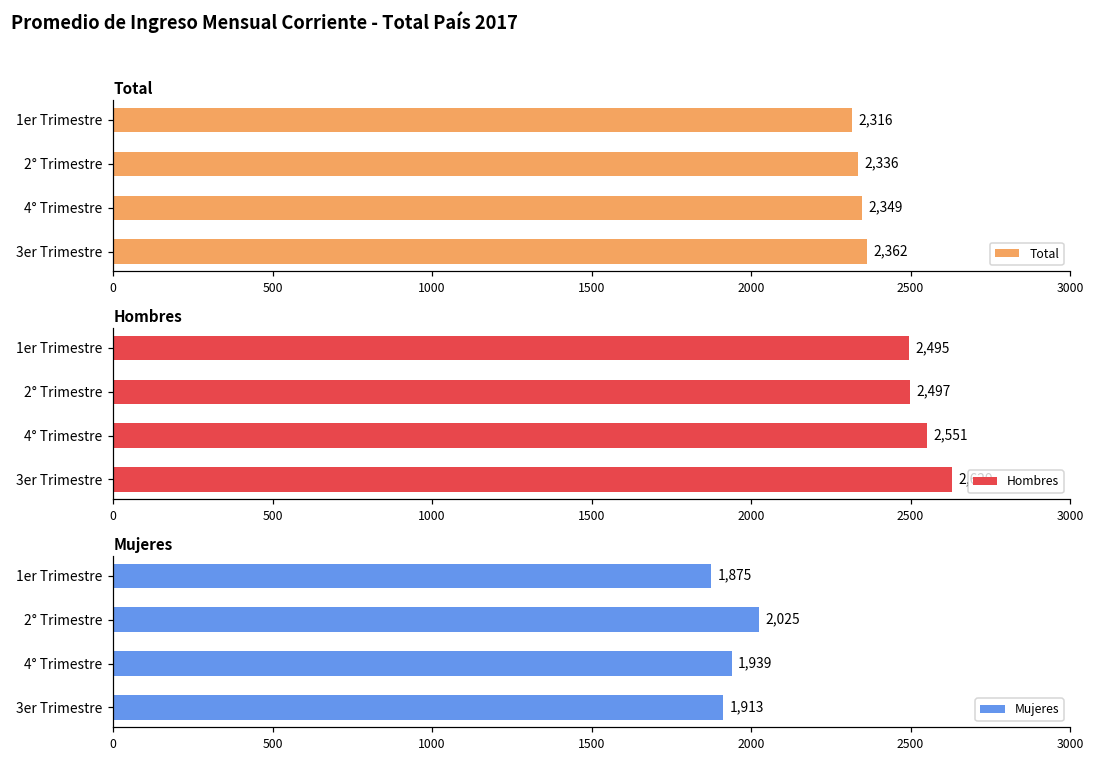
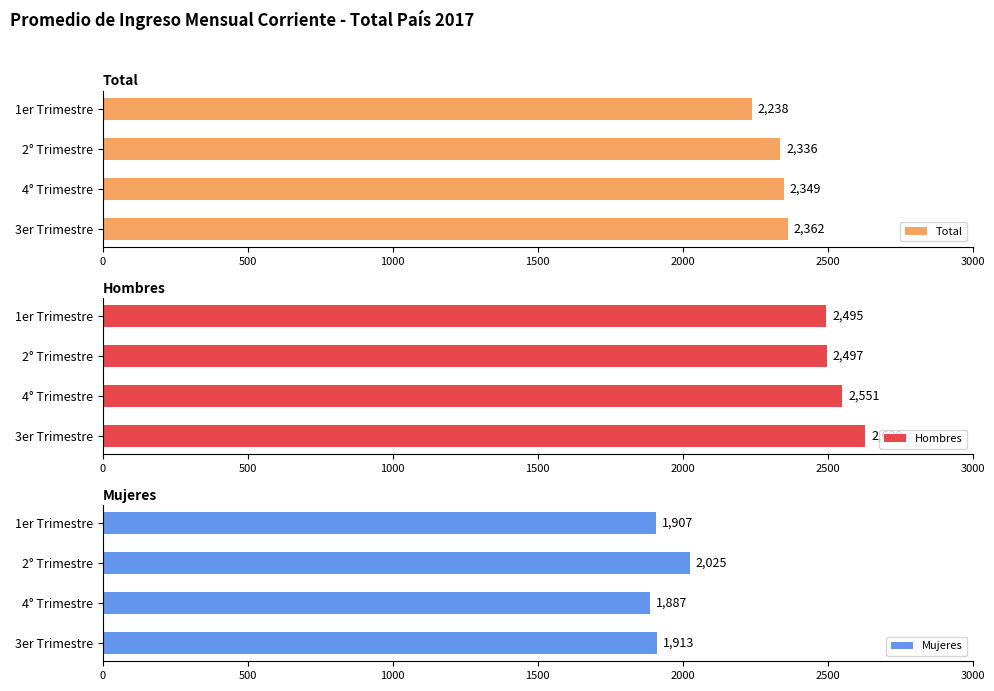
Total, 1er Trimestre: 2,316 -> 2,238
Mujeres, 1er Trimestre: 1,875 -> 1,907
Mujeres, 4° Trimestre: 1,939 -> 1,887
